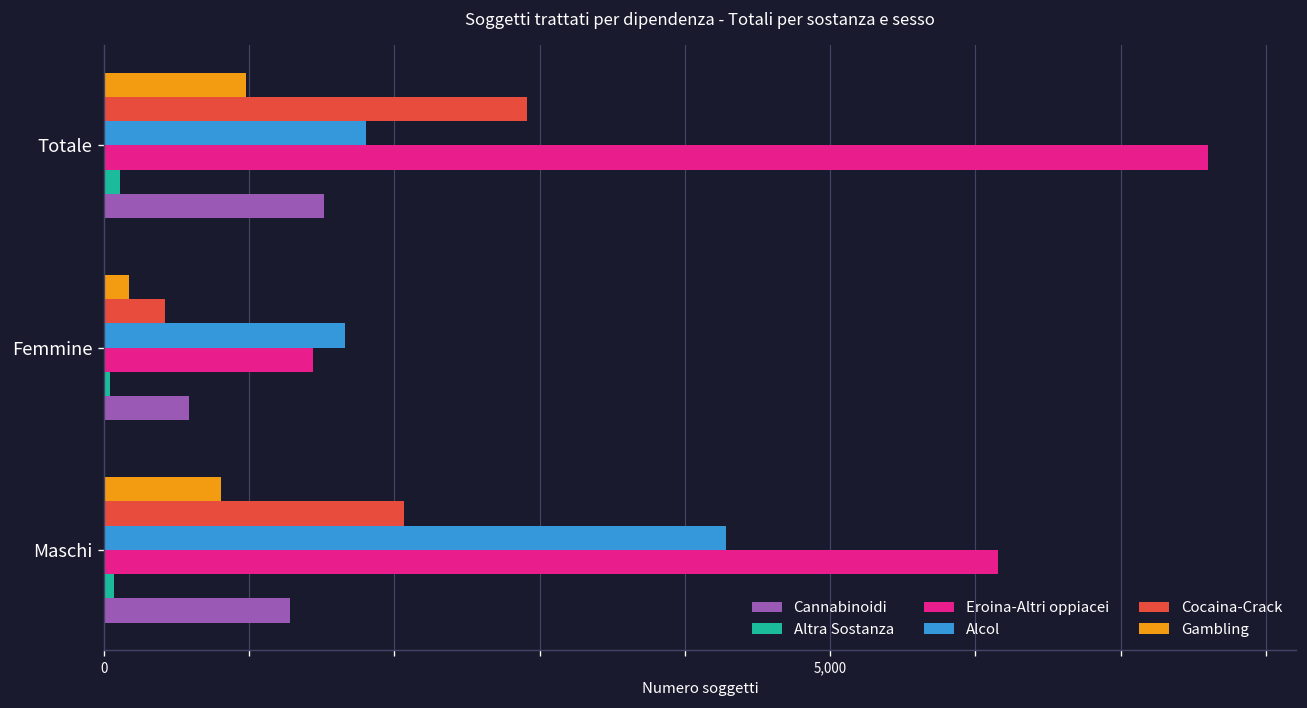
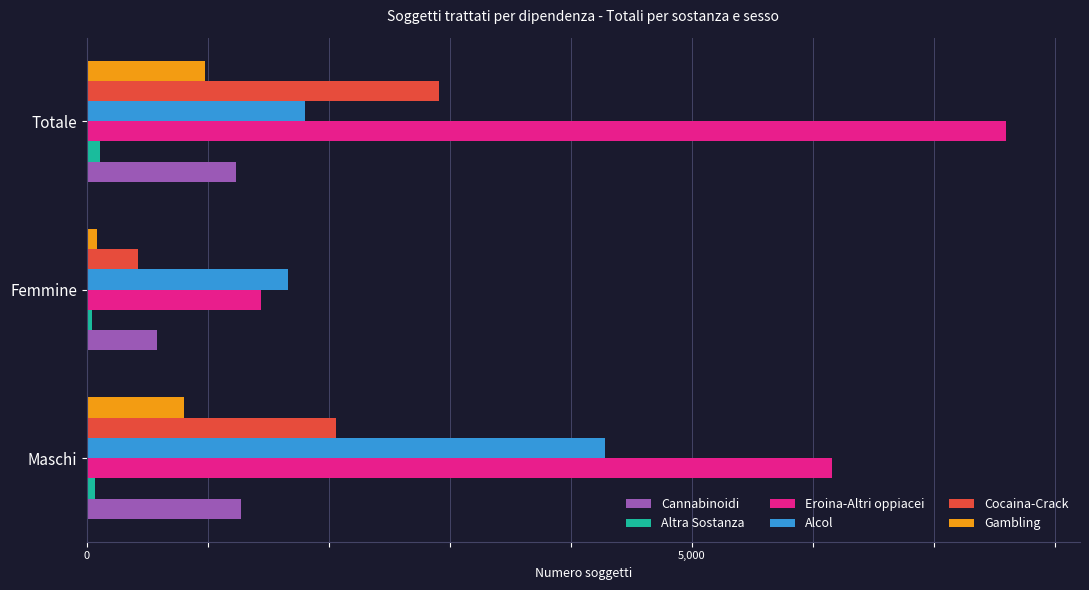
Cannabinoidi, Totale: 1,520 -> 1,230
Gambling, Femmine: 170 -> 80
